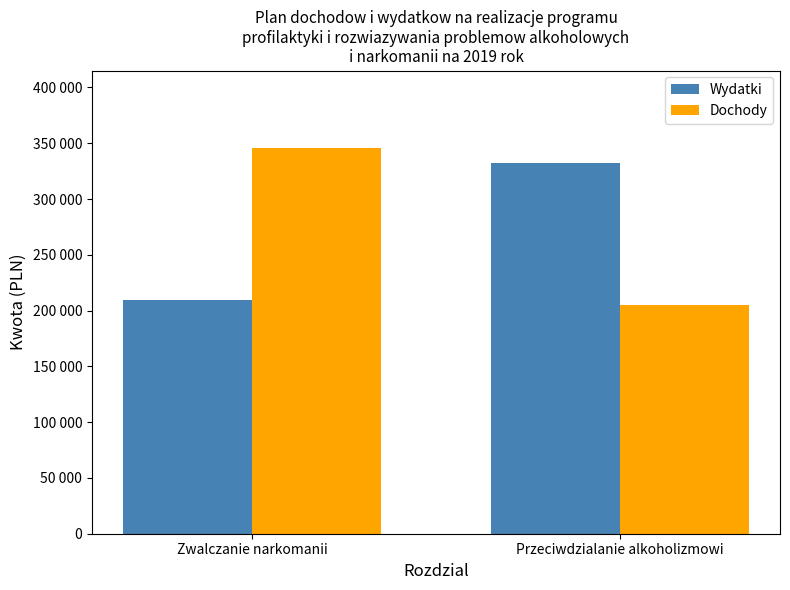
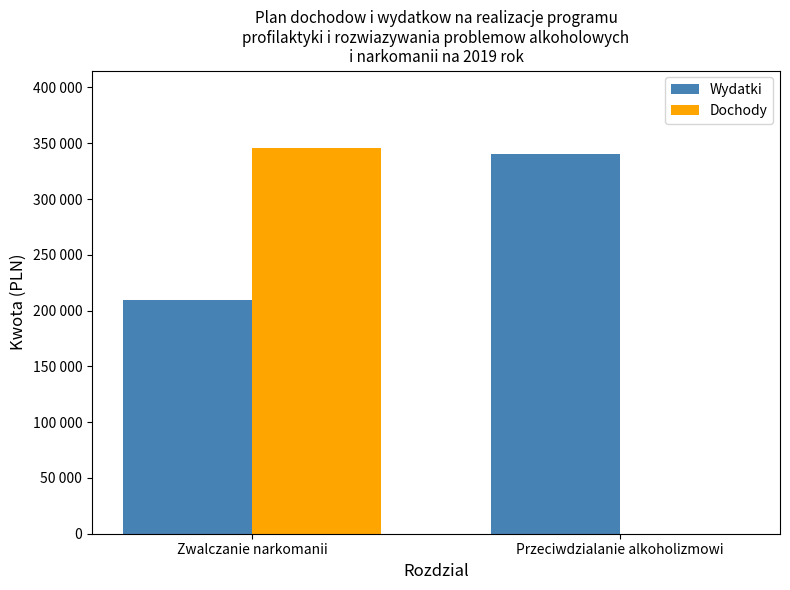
Wydatki, Przeciwdzialanie alkoholizmowi: 333000 -> 341000
Dochody, Przeciwdzialanie alkoholizmowi: 205000 -> 0
